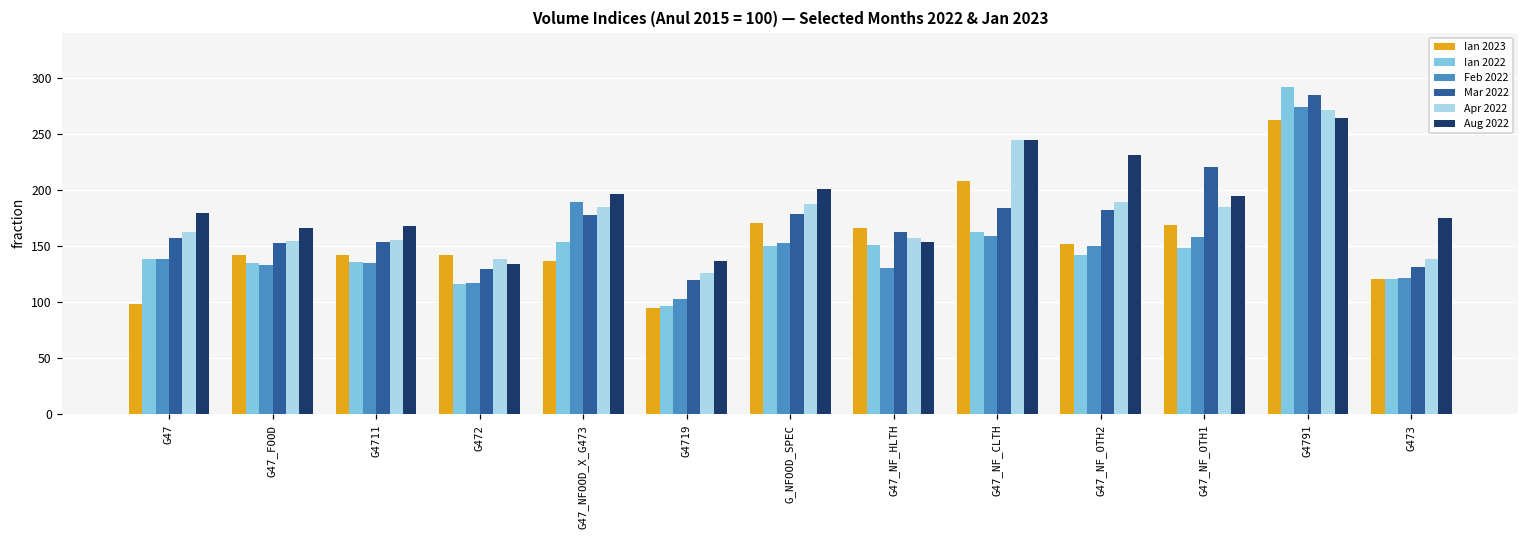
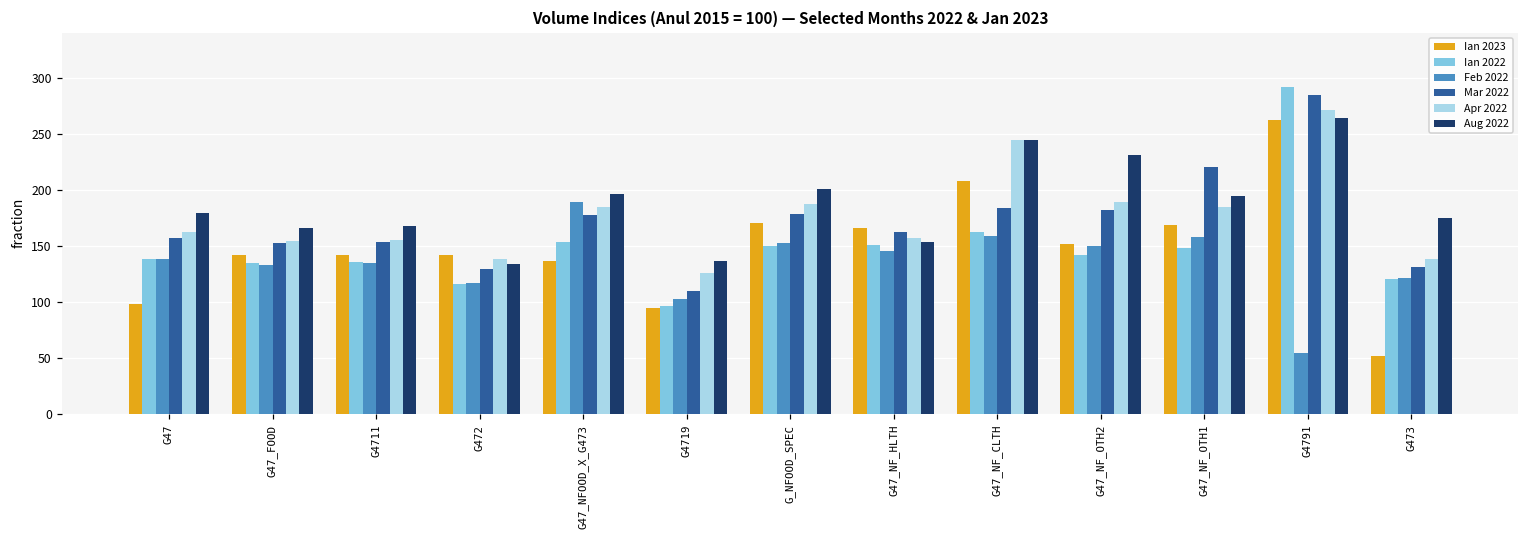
Mar 2022, G4719: 119 -> 110
Feb 2022, G47_NF_HLTH: 131 -> 146
Feb 2022, G4791: 274 -> 54
Ian 2023, G473: 120 -> 52
